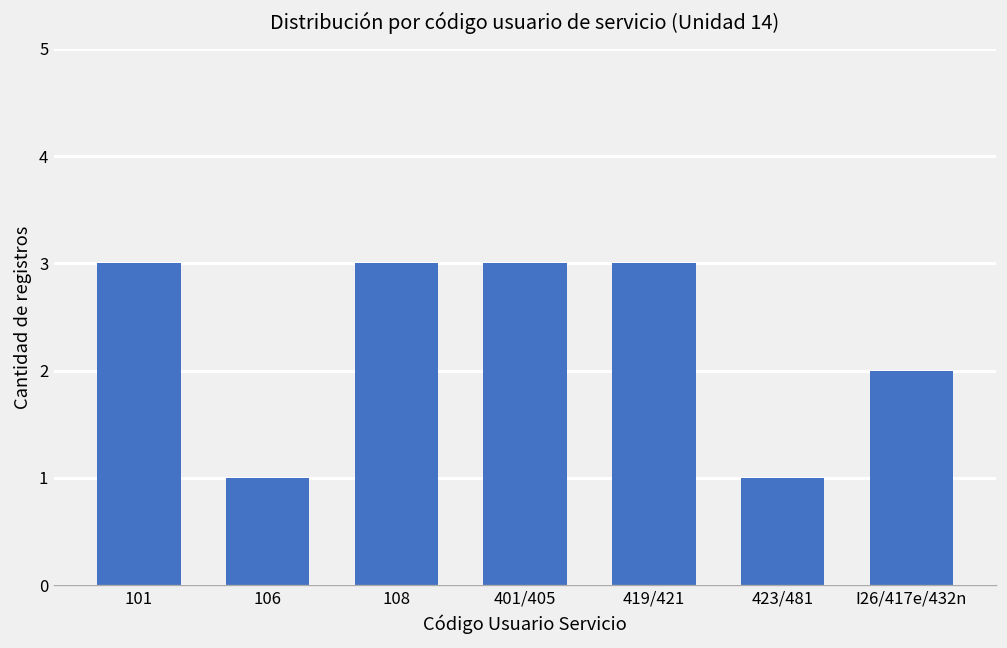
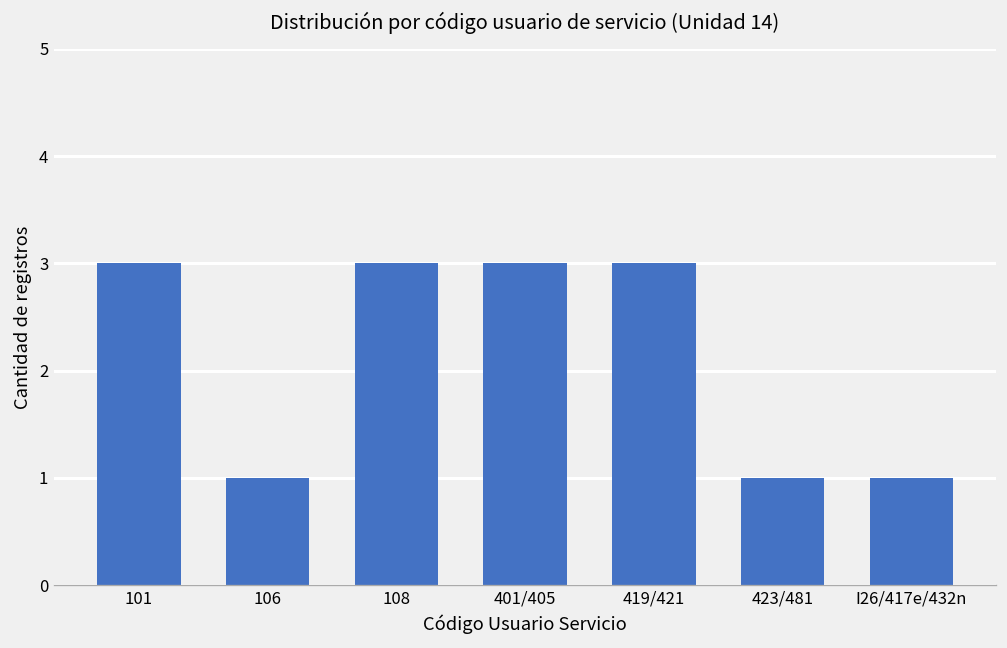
I26/417e/432n: 2 -> 1
